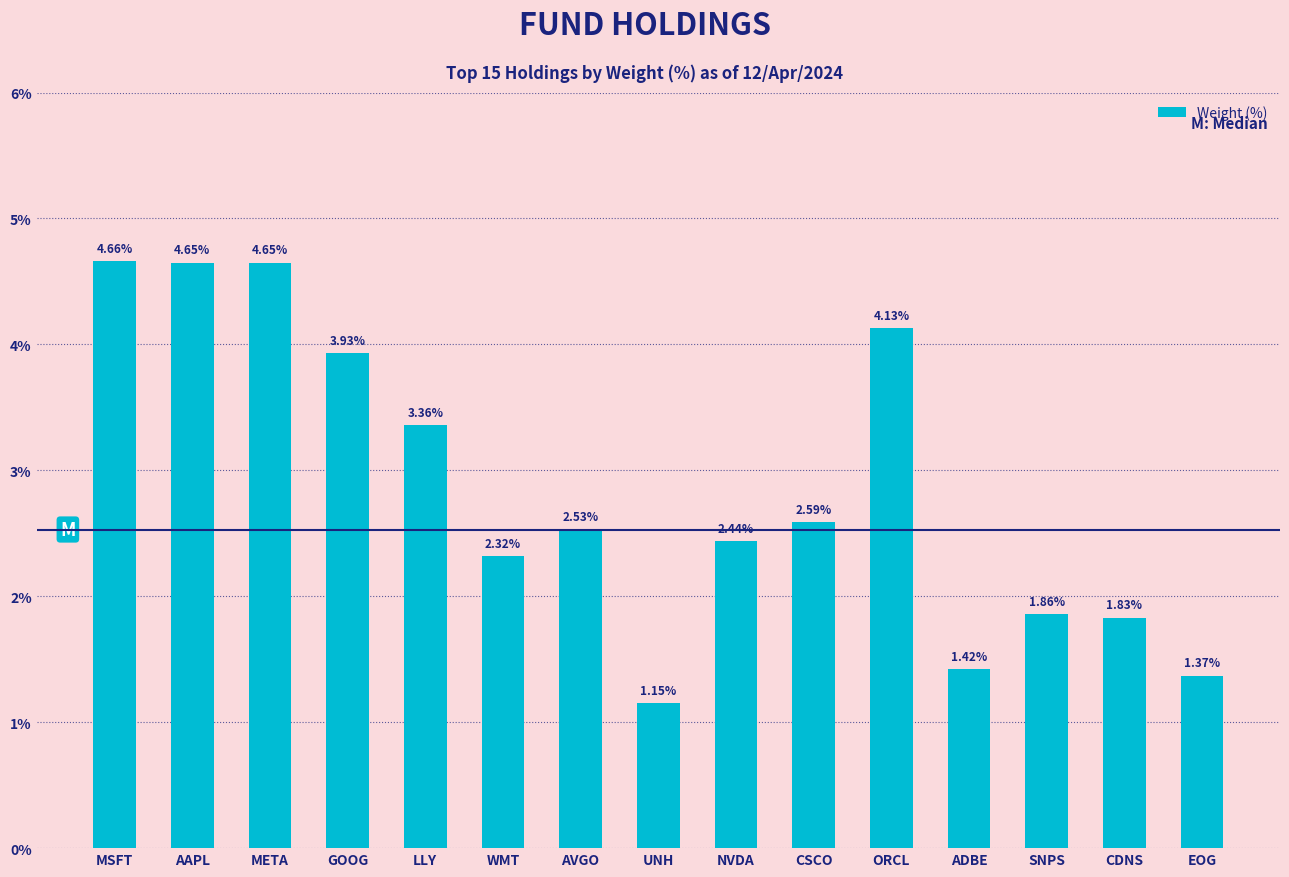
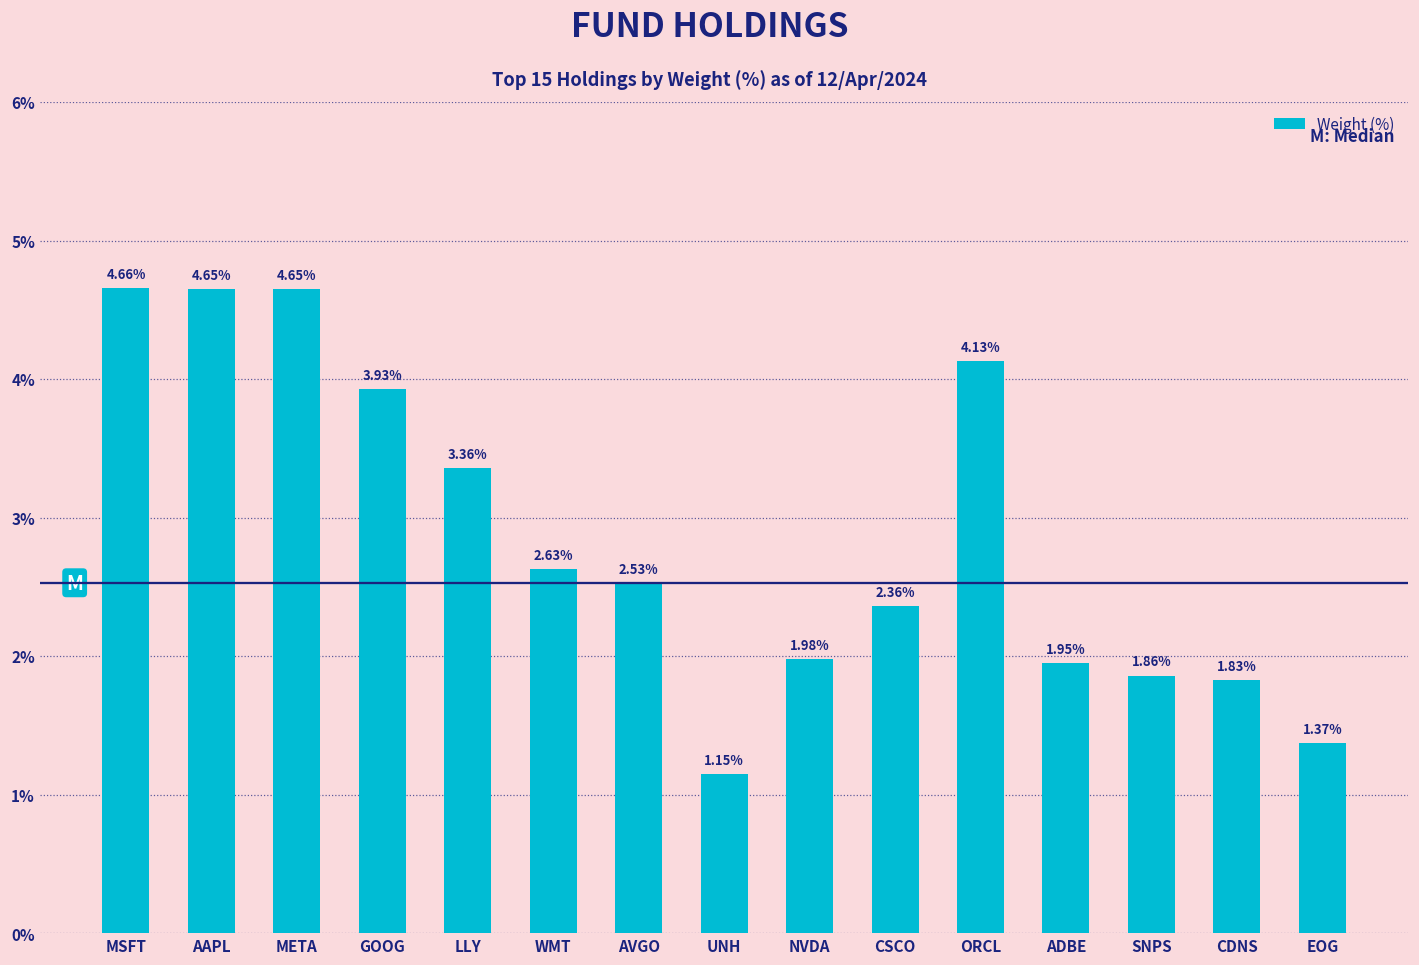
WMT: 2.32% -> 2.63%
NVDA: 2.44% -> 1.98%
CSCO: 2.59% -> 2.36%
ADBE: 1.42% -> 1.95%
